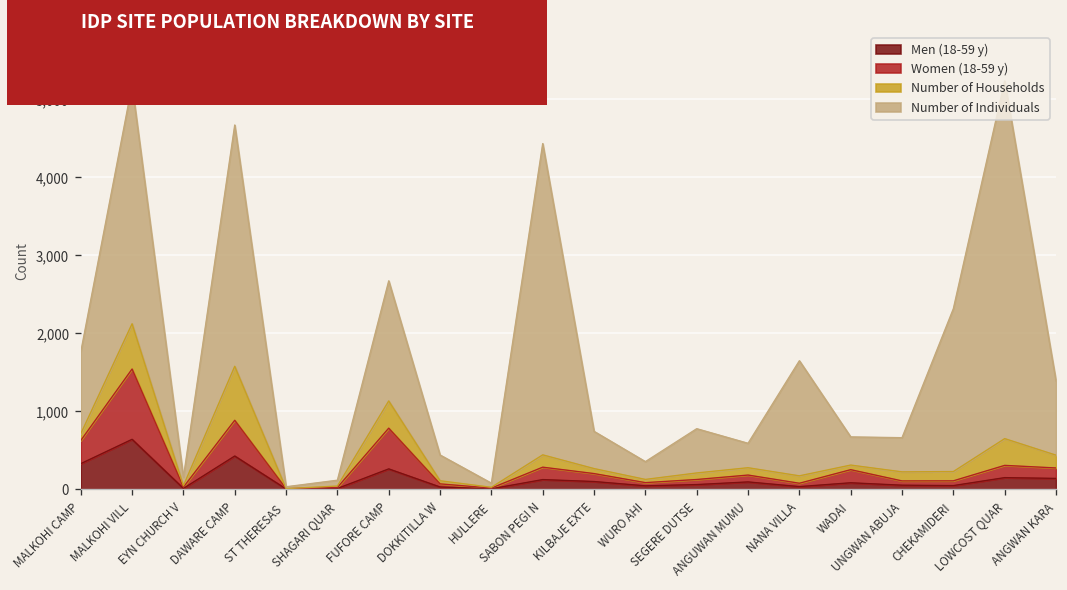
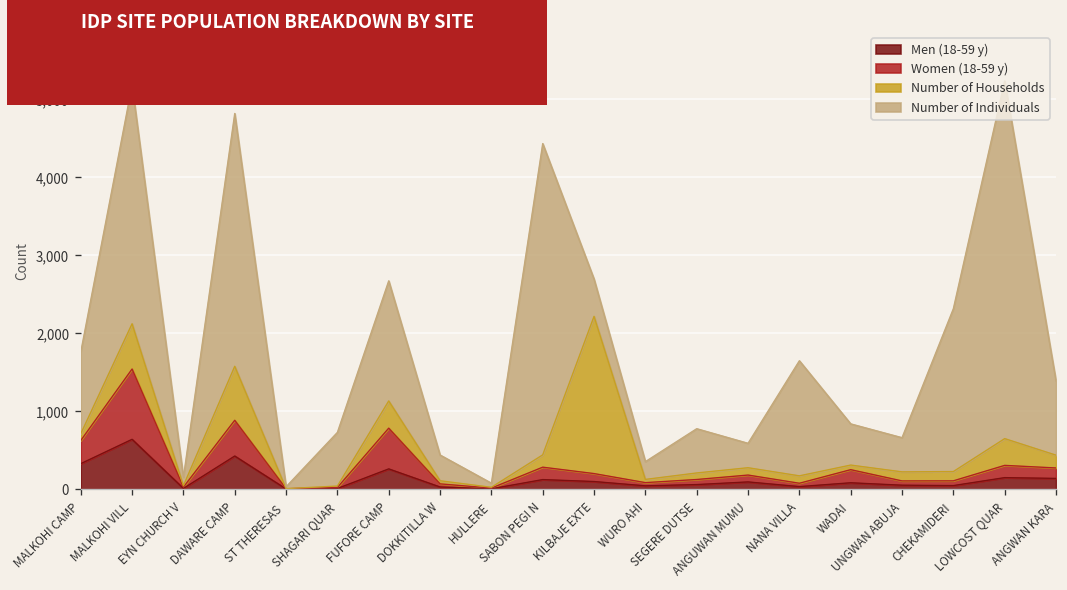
Number of Individuals, DAWARE CAMP: 3,100 -> 3,200
Number of Individuals, SHAGARI QUAR: 100 -> 700
Number of Households, KILBAJE EXTE: 100 -> 2,000
Number of Individuals, WADAI: 400 -> 500
